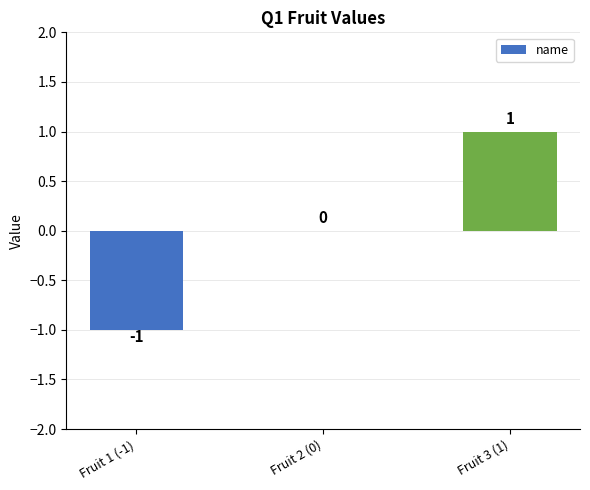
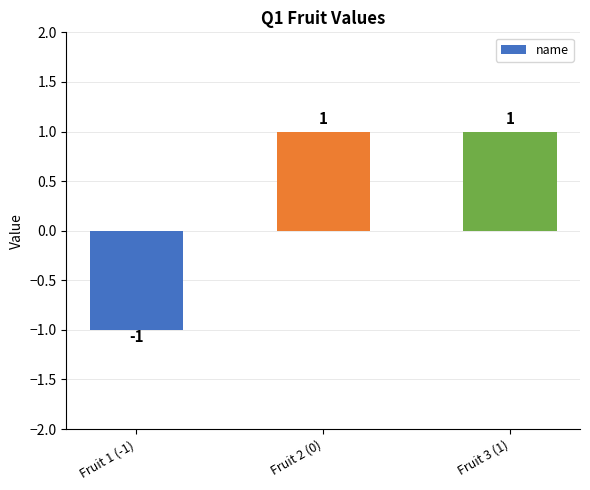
Fruit 2 (0): 0 -> 1
